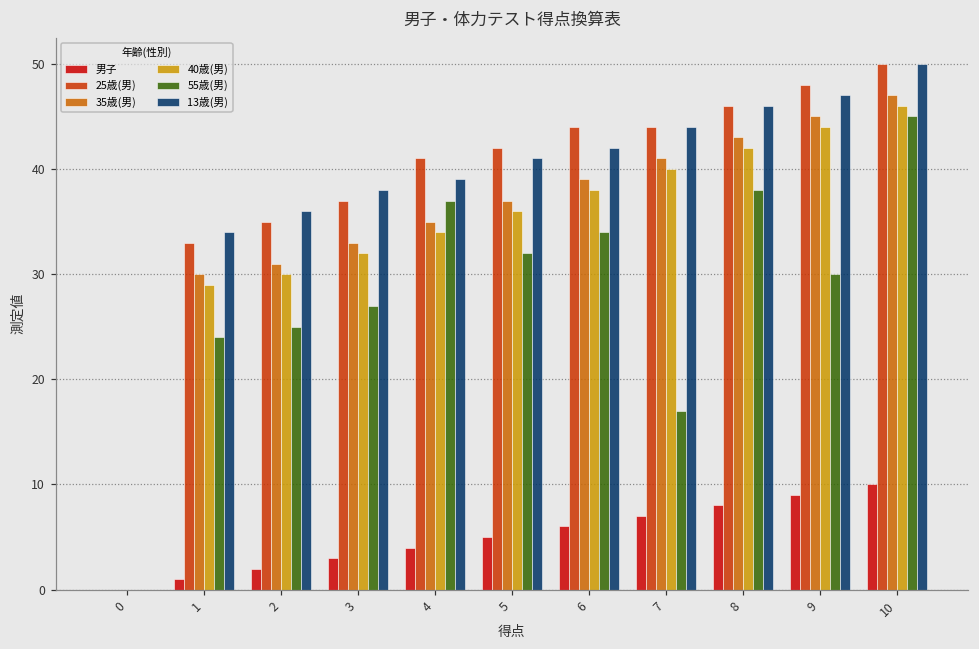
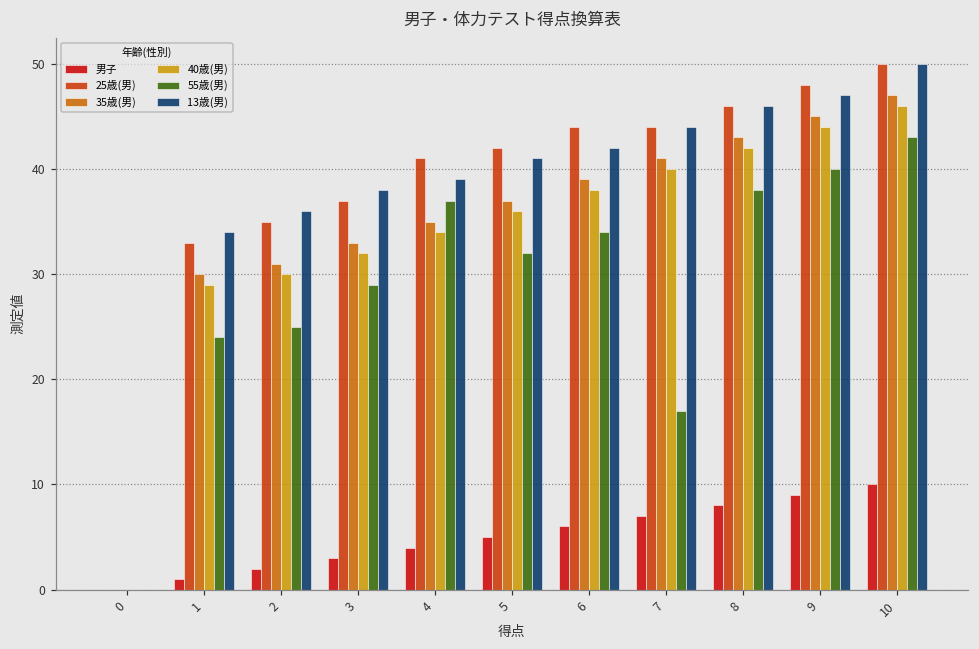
55歳(男), 3: 27 -> 29
55歳(男), 9: 30 -> 40
55歳(男), 10: 45 -> 43
